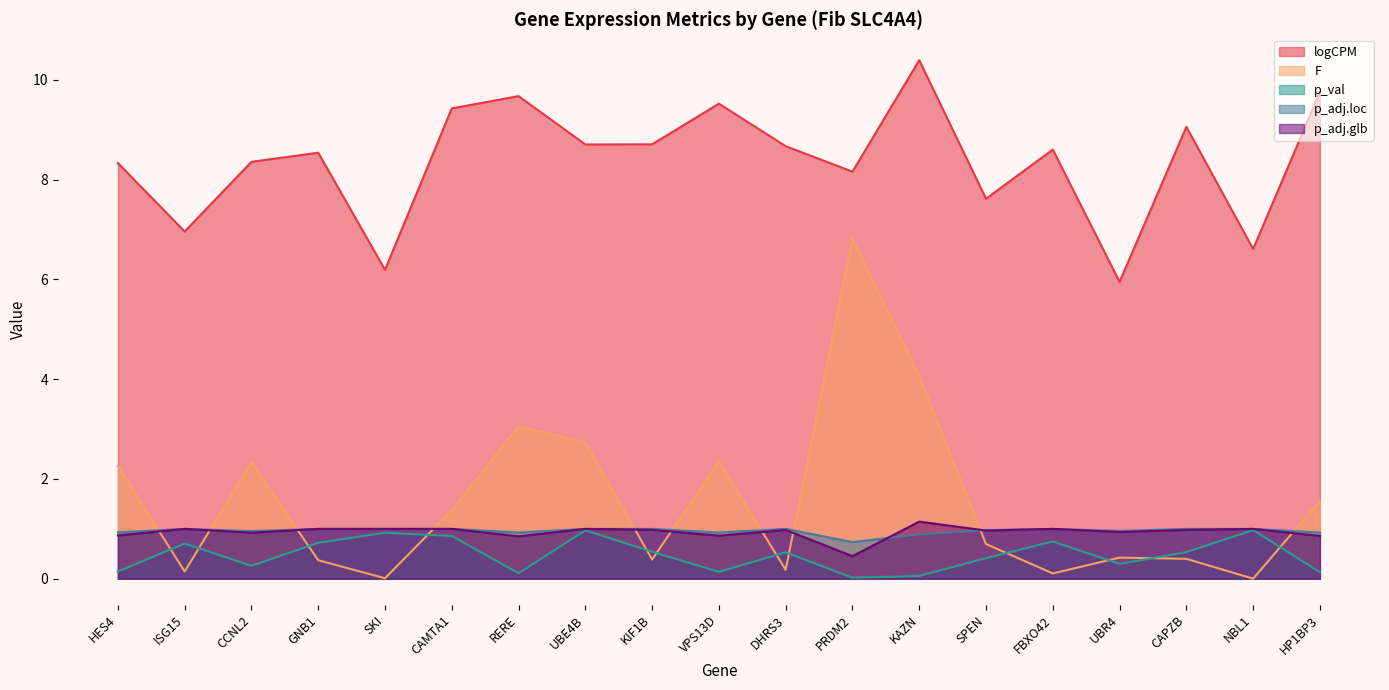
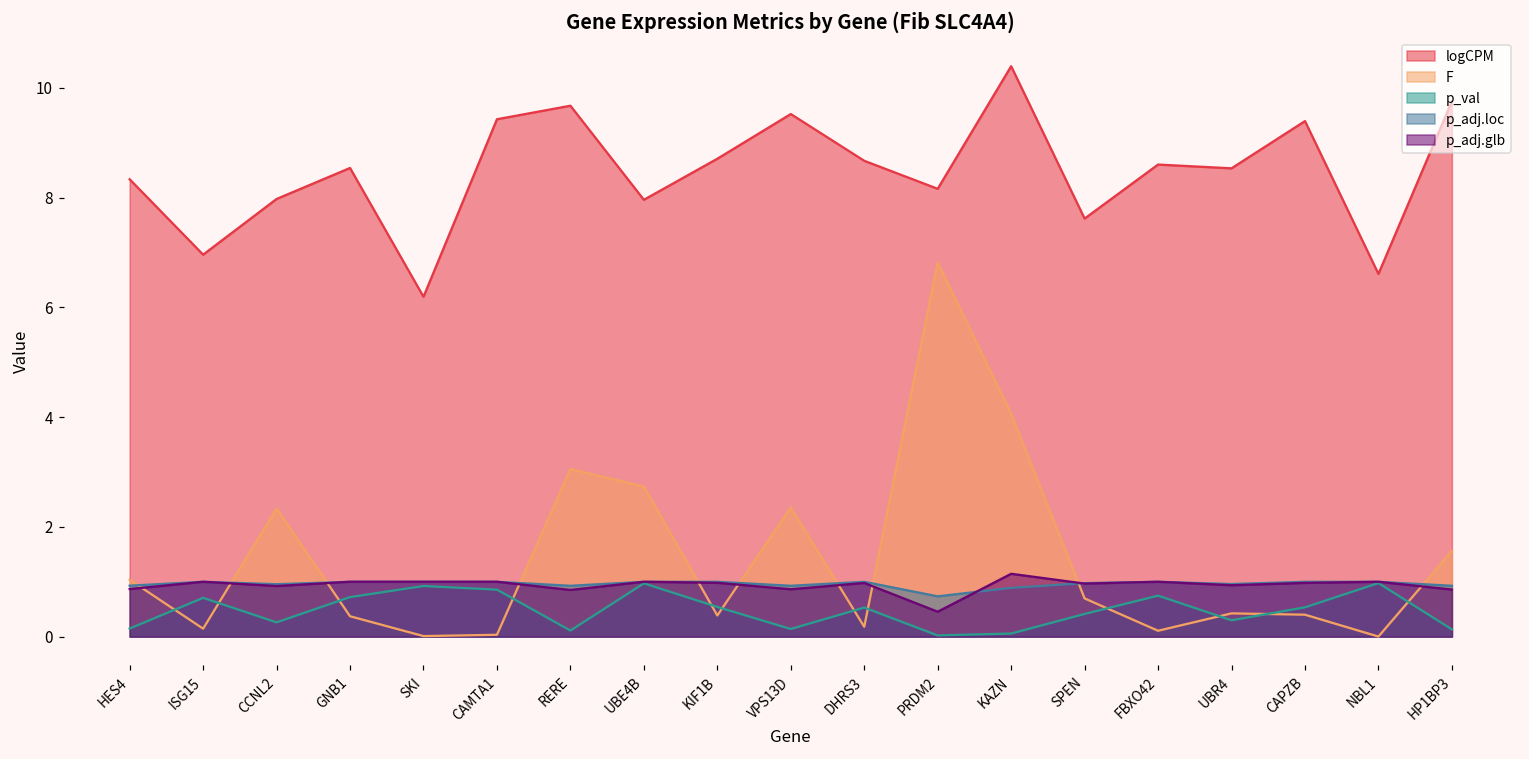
F, HES4: 2.3 -> 1.0
logCPM, CCNL2: 8.4 -> 8.0
F, CAMTA1: 1.4 -> 0.0
logCPM, UBE4B: 8.7 -> 8.0
logCPM, UBR4: 6.0 -> 8.5
logCPM, CAPZB: 9.1 -> 9.4
